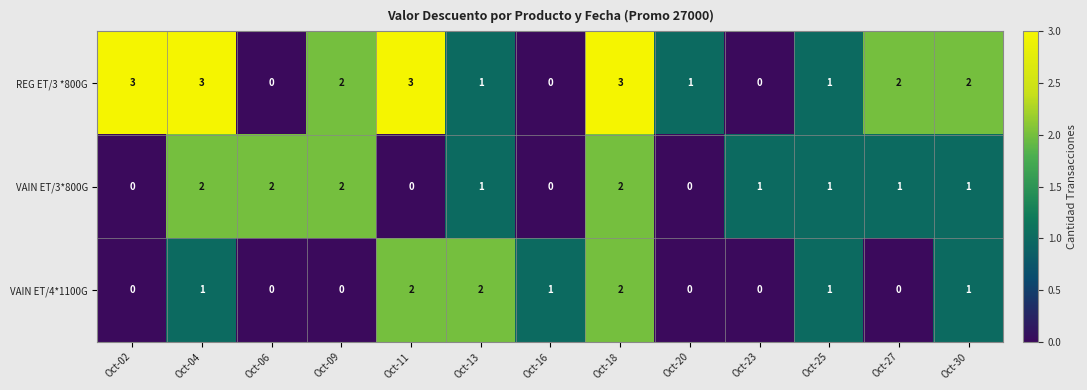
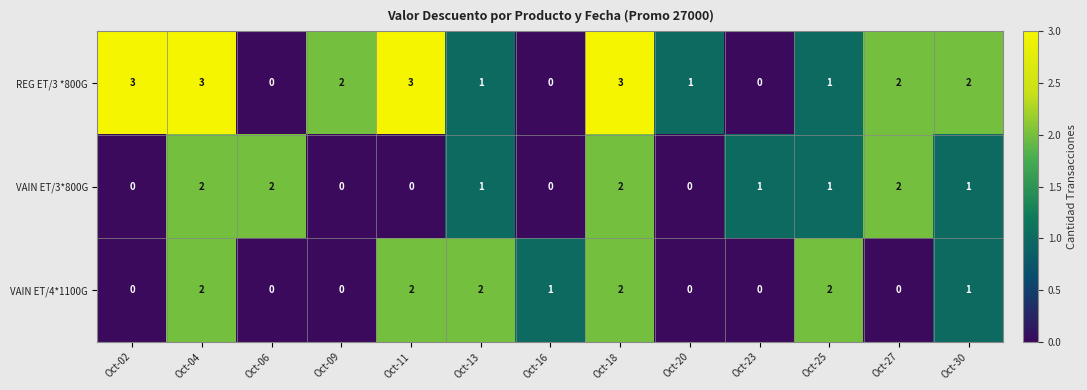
VAIN ET/3*800G, Oct-09: 2 -> 0
VAIN ET/3*800G, Oct-27: 1 -> 2
VAIN ET/4*1100G, Oct-04: 1 -> 2
VAIN ET/4*1100G, Oct-25: 1 -> 2
